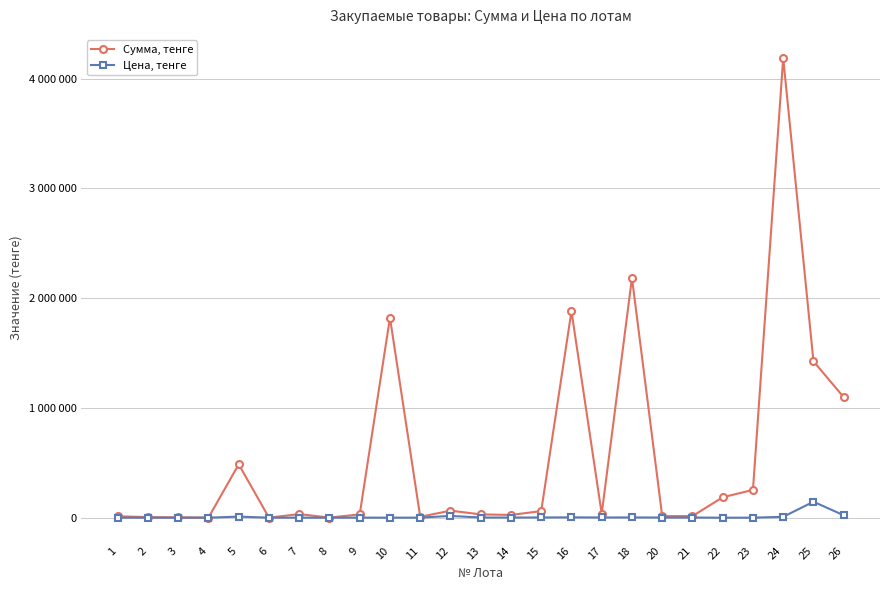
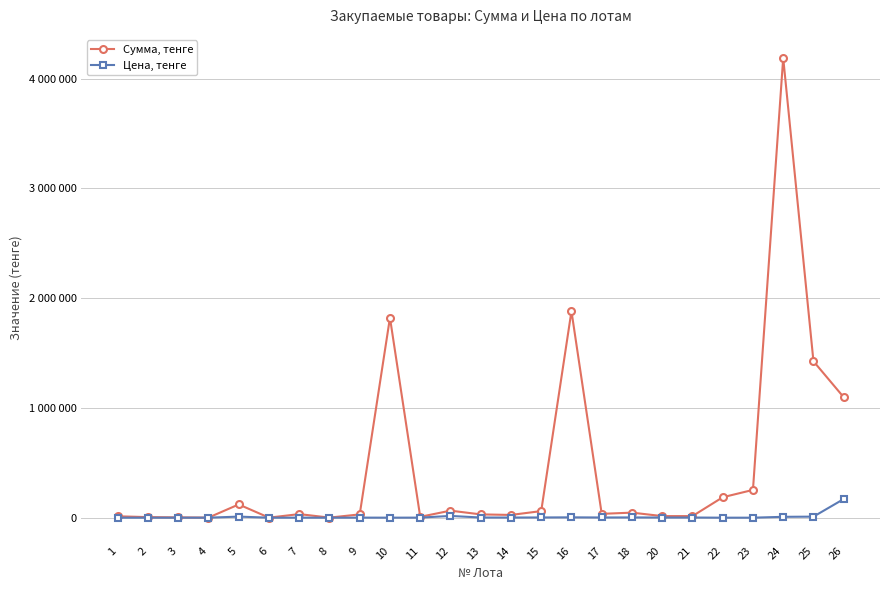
Сумма, тенге, 5: 490000 -> 120000
Сумма, тенге, 18: 2180000 -> 50000
Цена, тенге, 25: 150000 -> 10000
Цена, тенге, 26: 20000 -> 170000
